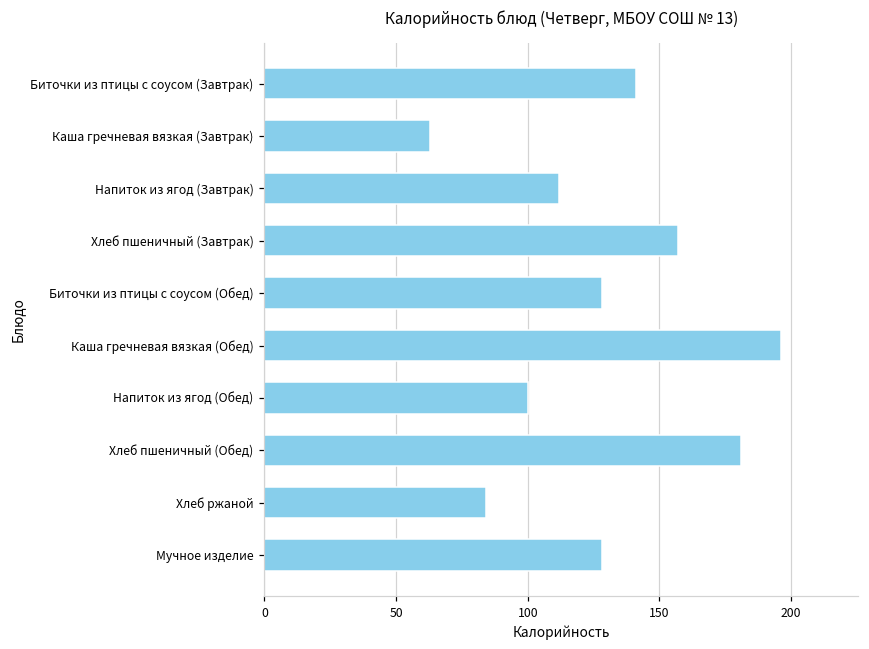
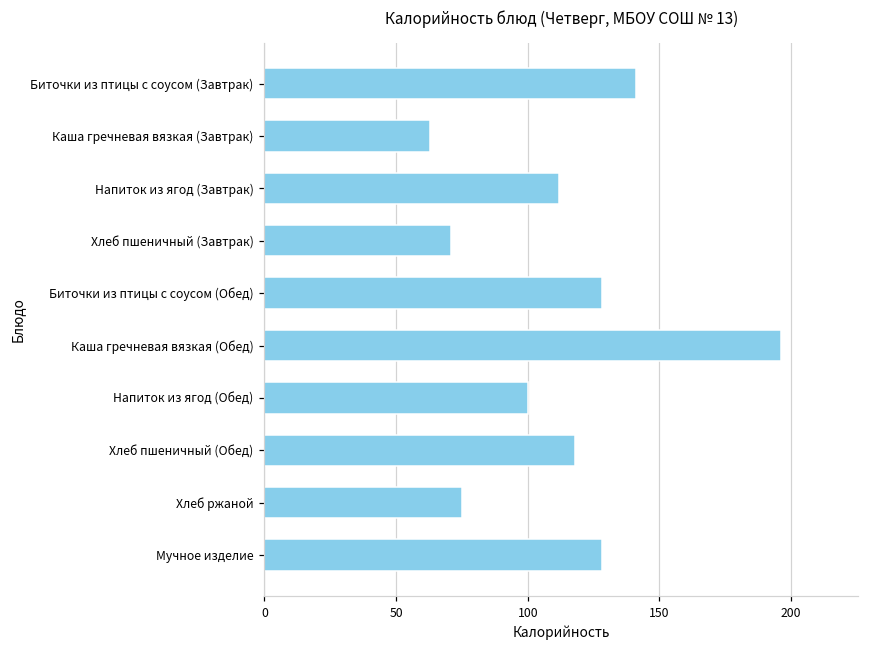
Хлеб пшеничный (Завтрак): 157 -> 71
Хлеб пшеничный (Обед): 181 -> 118
Хлеб ржаной: 84 -> 75
